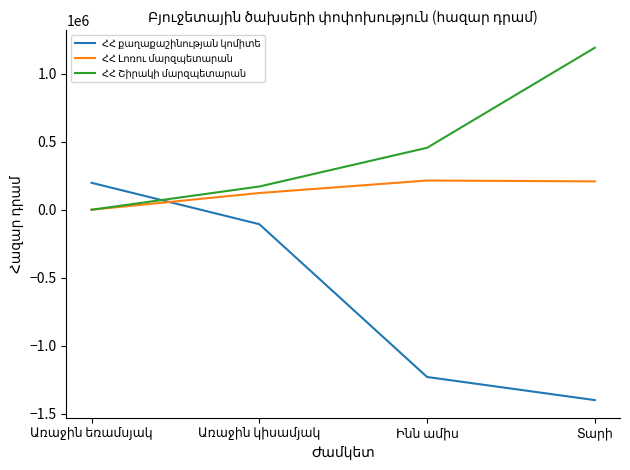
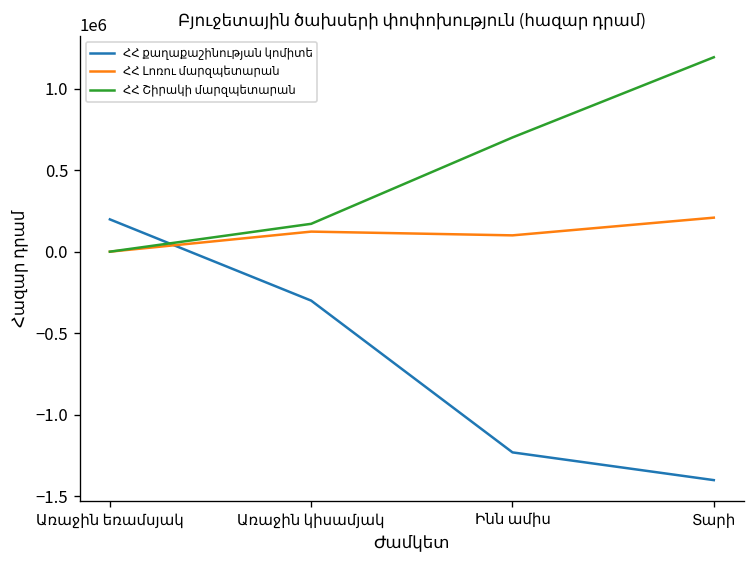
ՀՀ քաղաքաշինության կոմիտե, Առաջին կիսամյակ: -110000 -> -300000
ՀՀ Լոռու մարզպետարան, Ինն ամիս: 210000 -> 100000
ՀՀ Շիրակի մարզպետարան, Ինն ամիս: 460000 -> 700000
